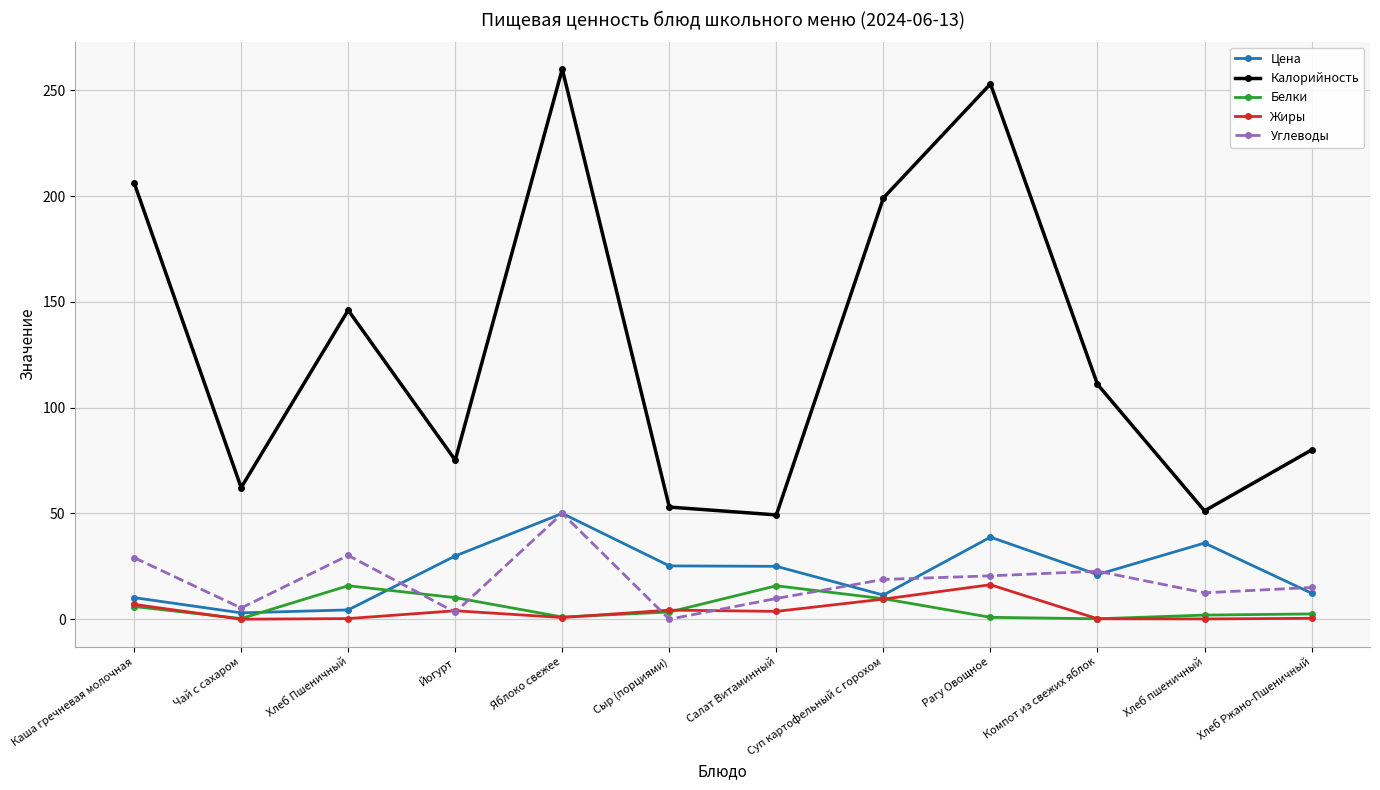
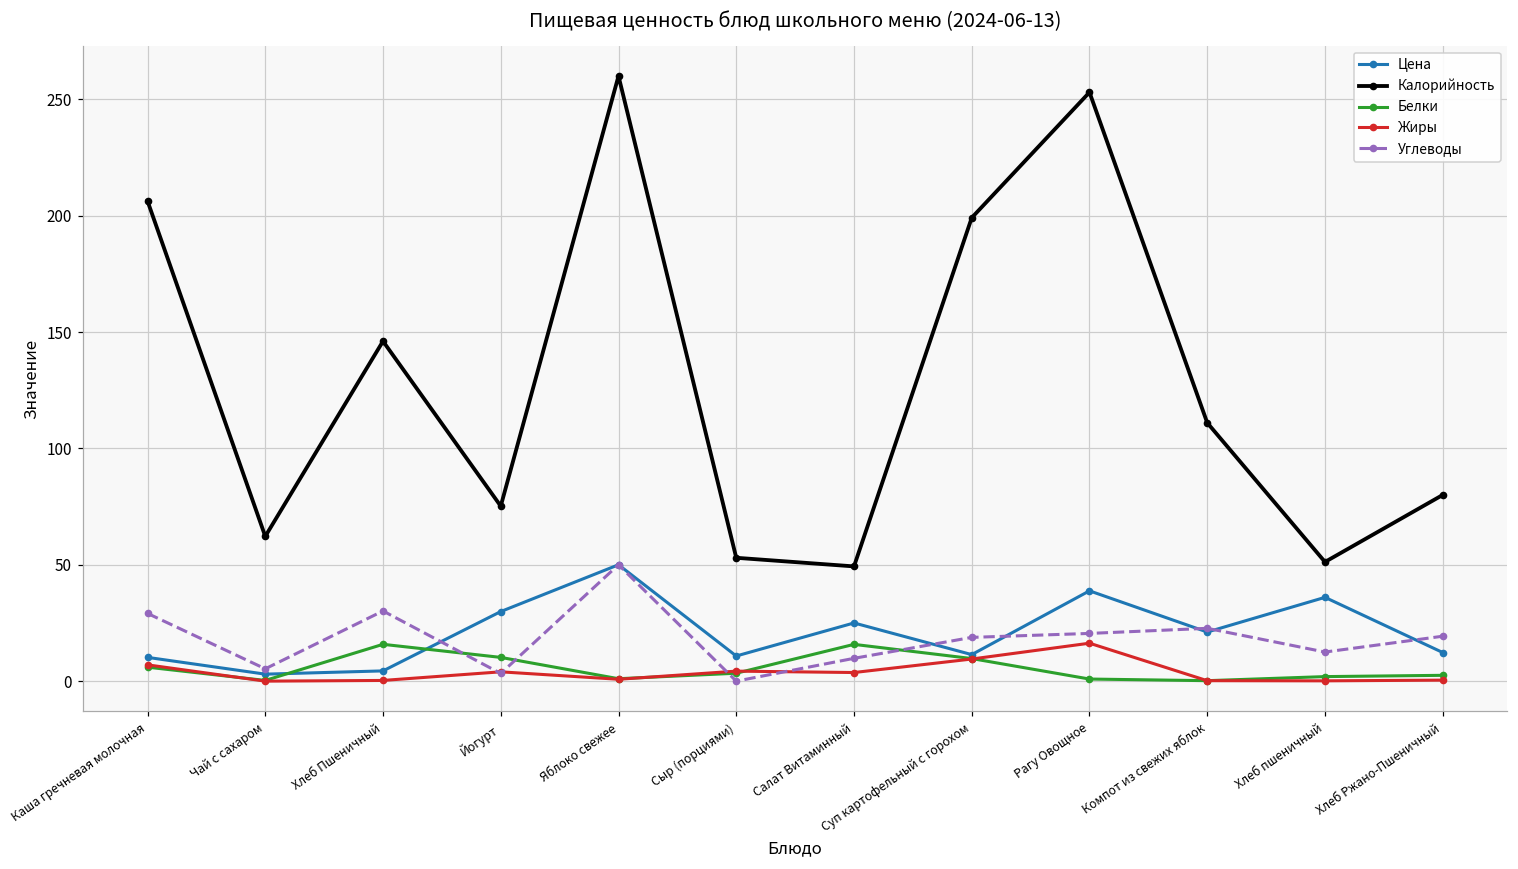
Цена, Сыр (порциями): 25 -> 11
Углеводы, Хлеб Ржано-Пшеничный: 15 -> 19
